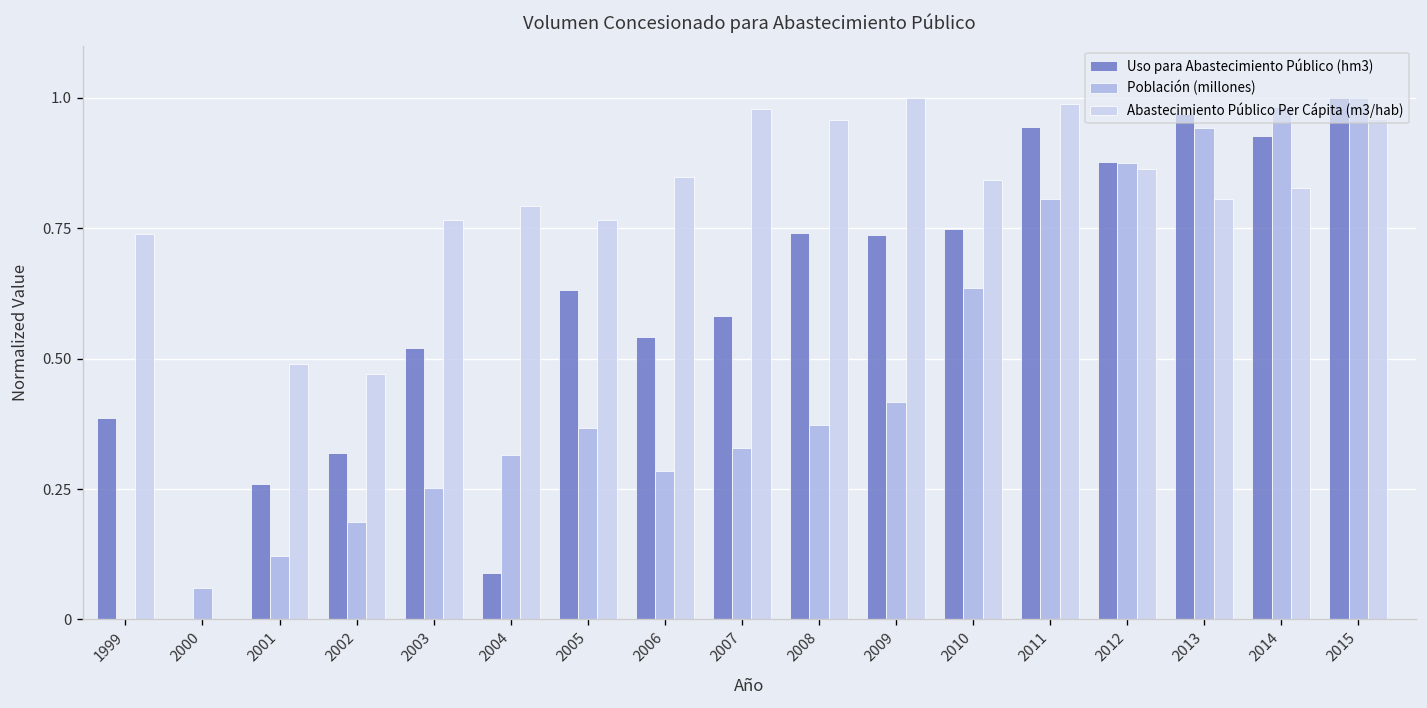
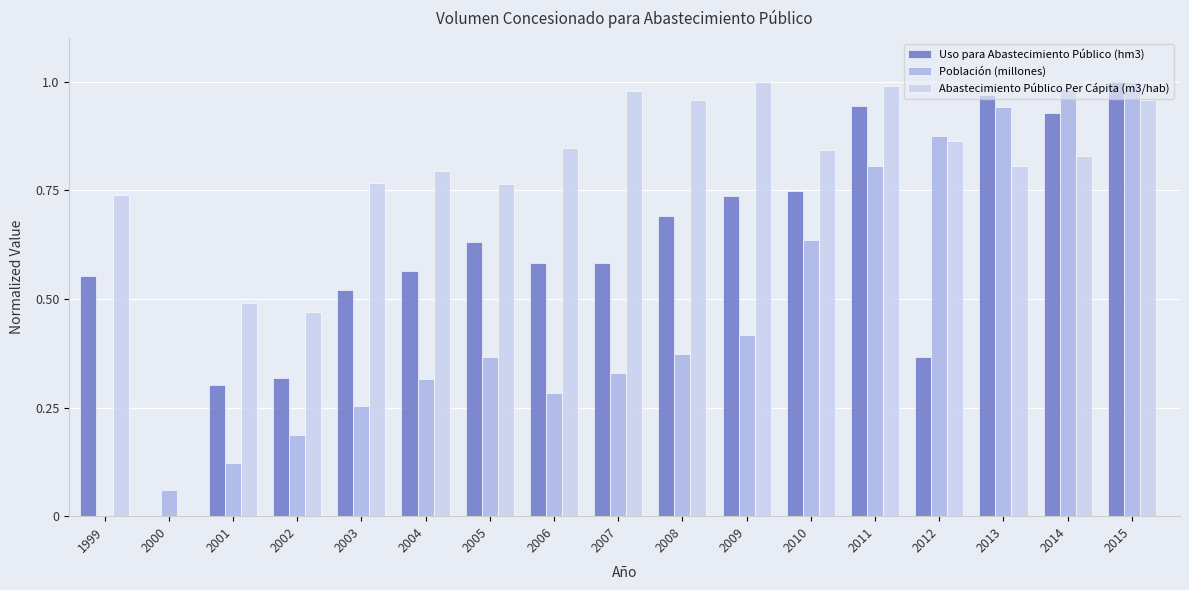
Uso para Abastecimiento Público (hm3), 1999: 0.39 -> 0.55
Uso para Abastecimiento Público (hm3), 2001: 0.26 -> 0.30
Uso para Abastecimiento Público (hm3), 2004: 0.09 -> 0.57
Uso para Abastecimiento Público (hm3), 2006: 0.54 -> 0.58
Uso para Abastecimiento Público (hm3), 2008: 0.74 -> 0.69
Uso para Abastecimiento Público (hm3), 2012: 0.88 -> 0.37
